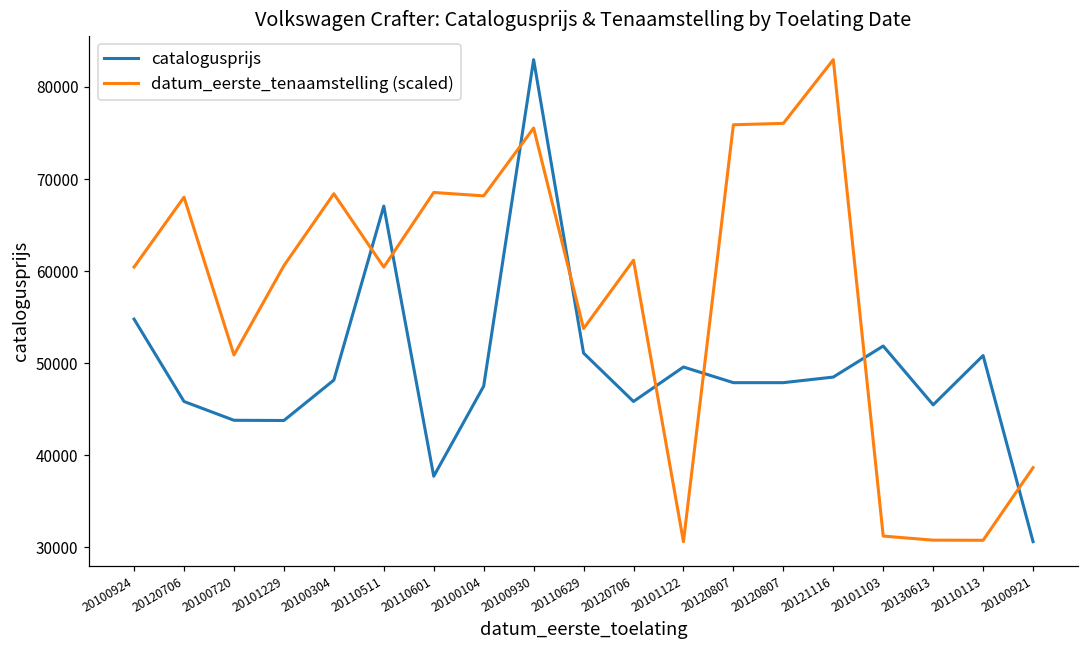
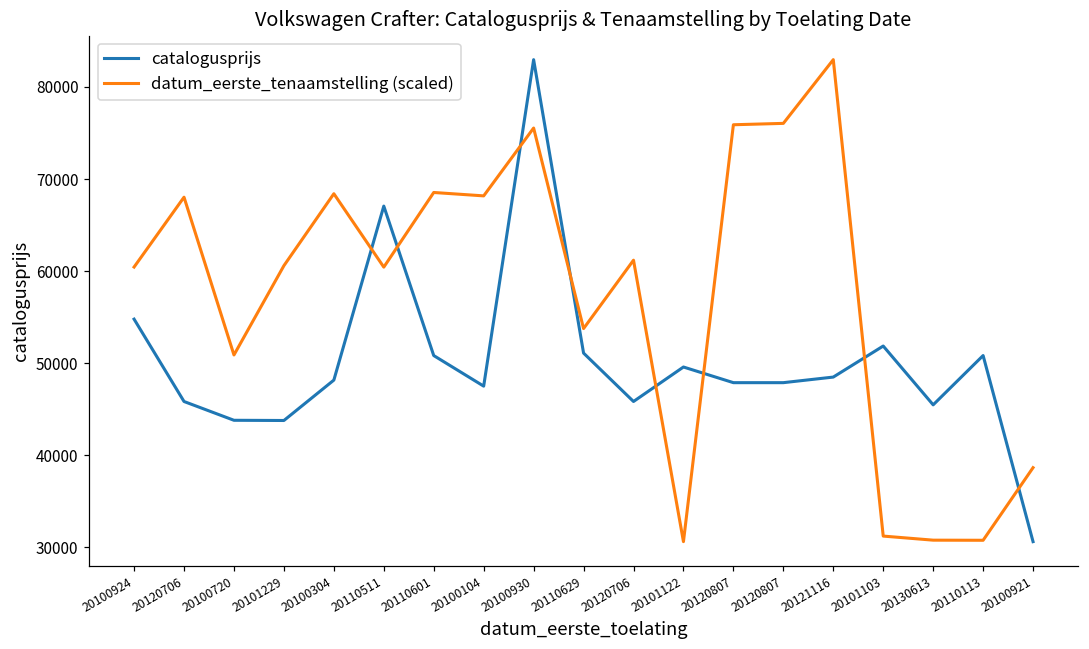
catalogusprijs, 20110601: 38000 -> 51000
